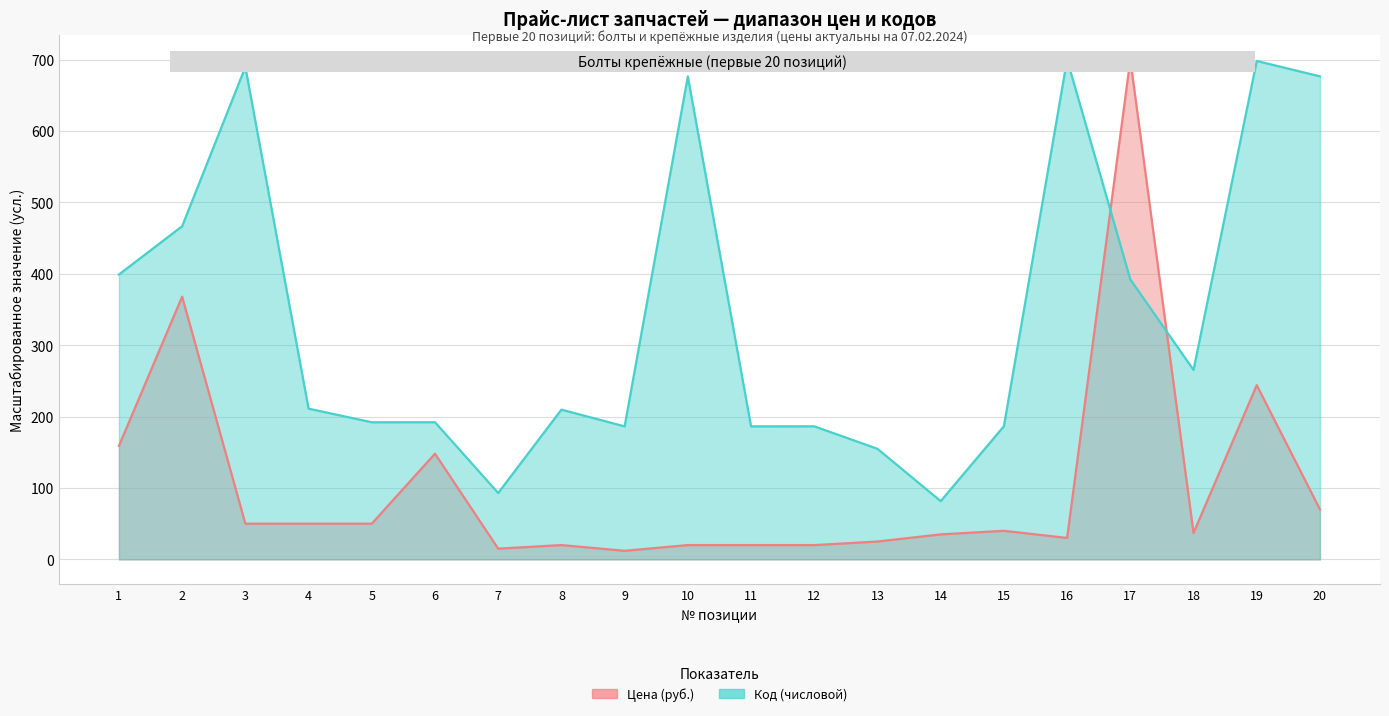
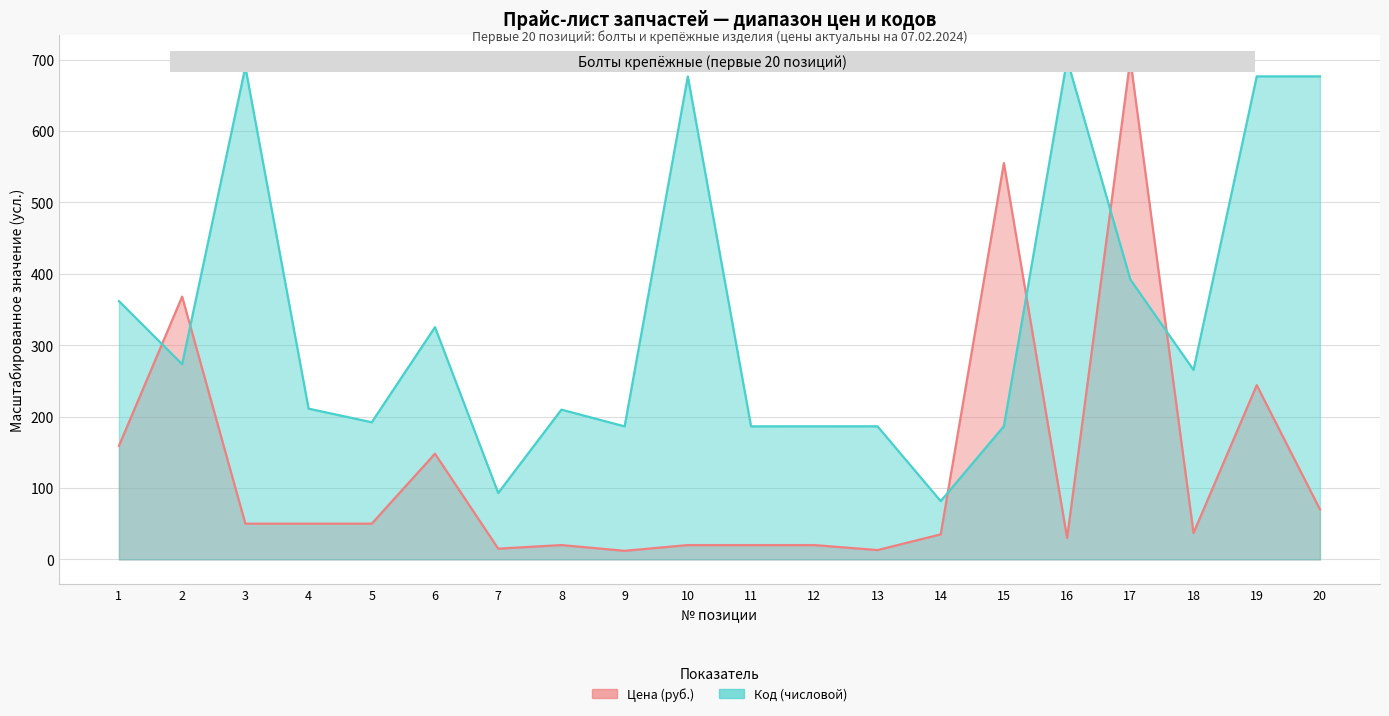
Код (числовой), 1: 400 -> 360
Код (числовой), 2: 470 -> 270
Код (числовой), 6: 190 -> 330
Цена (руб.), 13: 30 -> 10
Код (числовой), 13: 150 -> 190
Цена (руб.), 15: 40 -> 560
Код (числовой), 19: 700 -> 680
